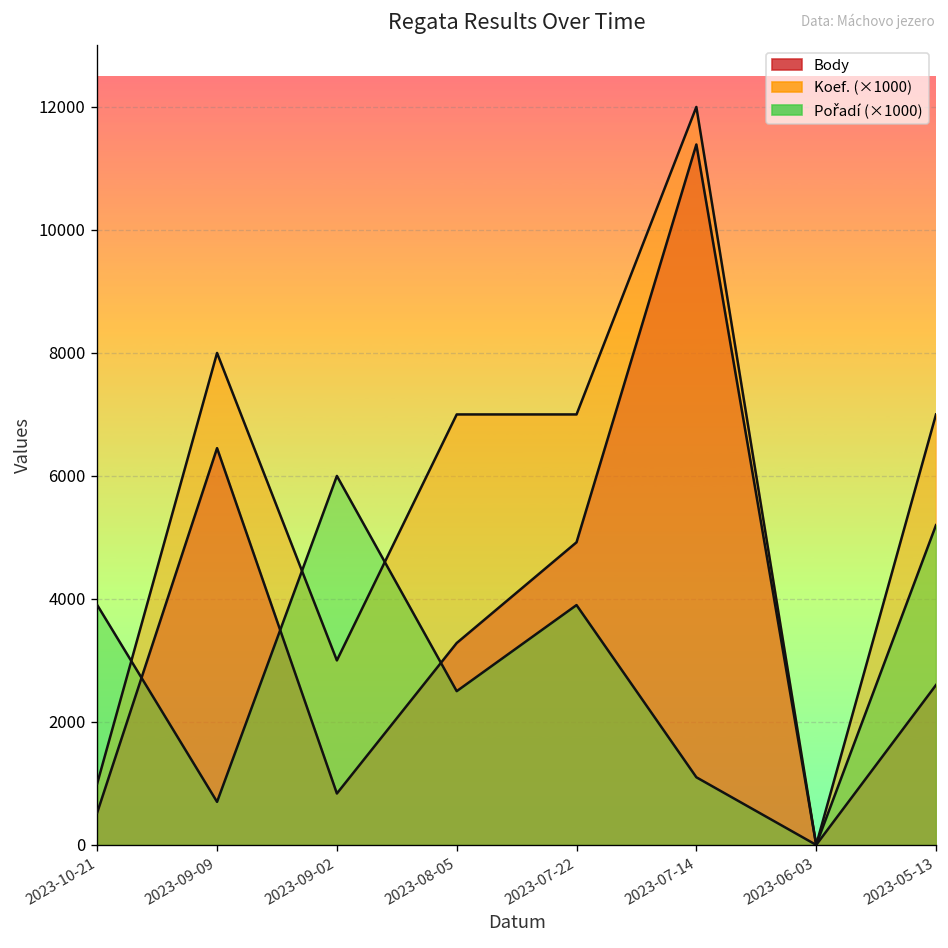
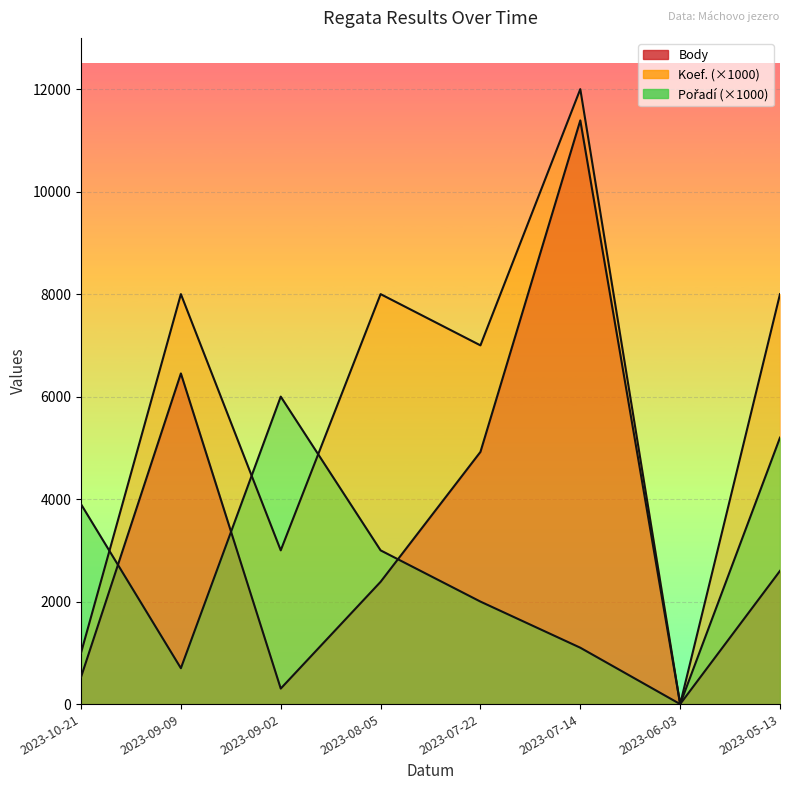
Body, 2023-09-02: 800 -> 300
Body, 2023-08-05: 3300 -> 2400
Koef. (×1000), 2023-08-05: 7000 -> 8000
Pořadí (×1000), 2023-08-05: 2500 -> 3000
Pořadí (×1000), 2023-07-22: 3900 -> 2000
Koef. (×1000), 2023-05-13: 7000 -> 8000
